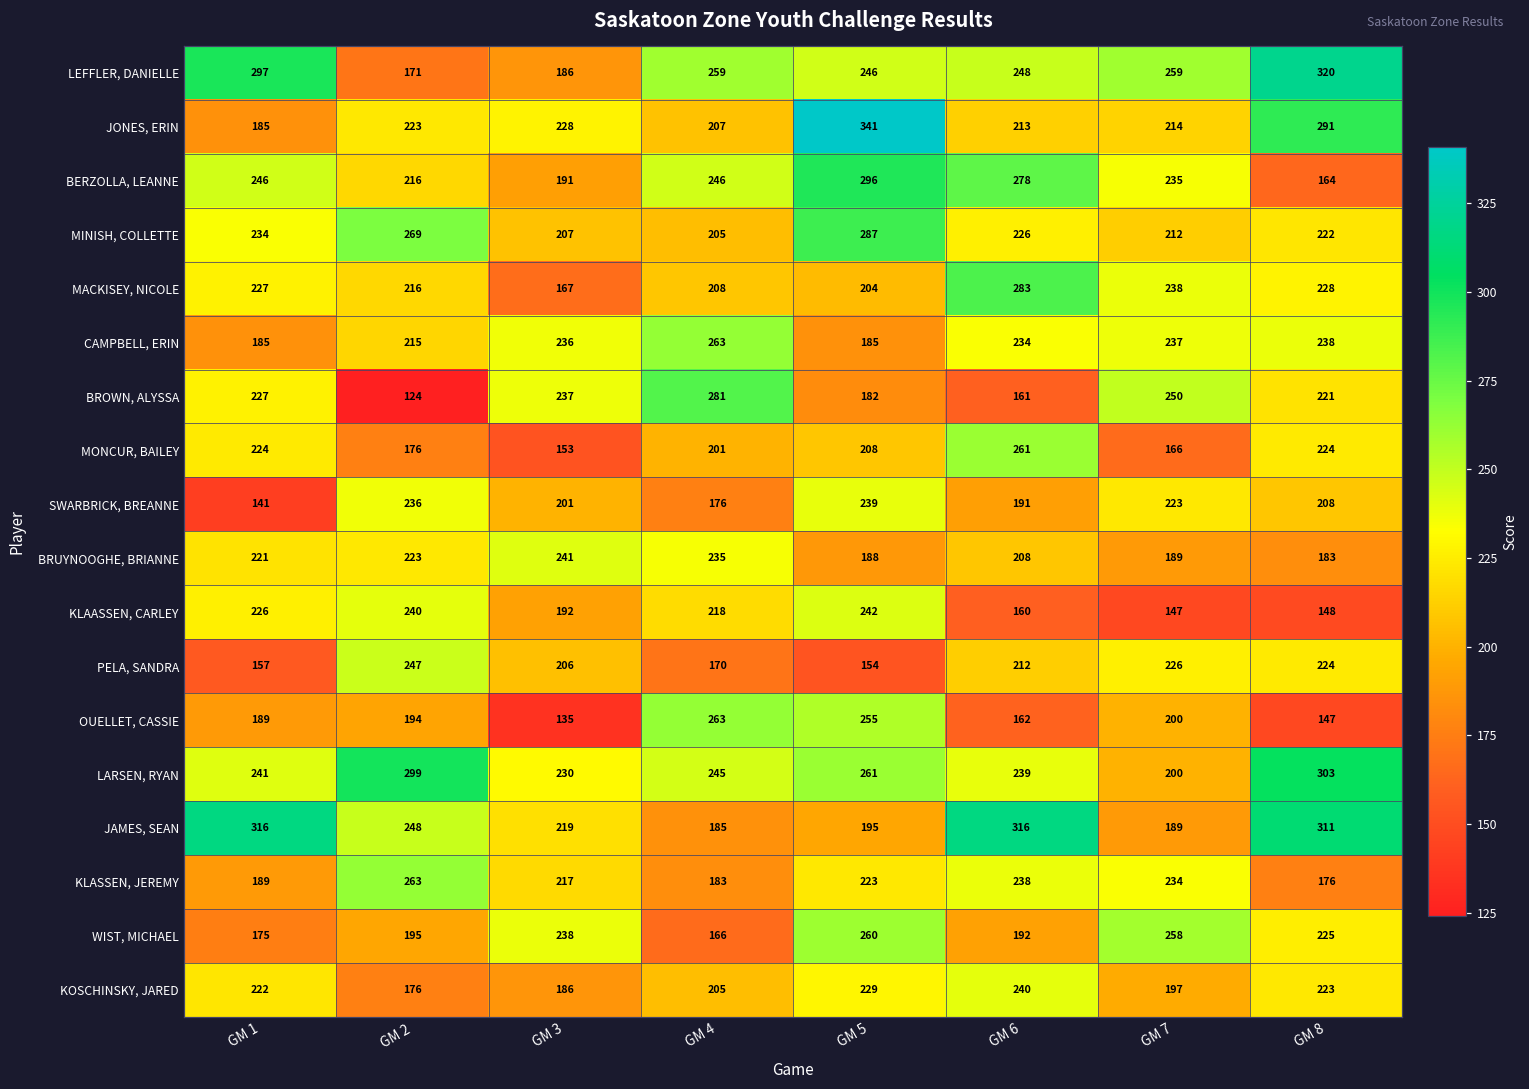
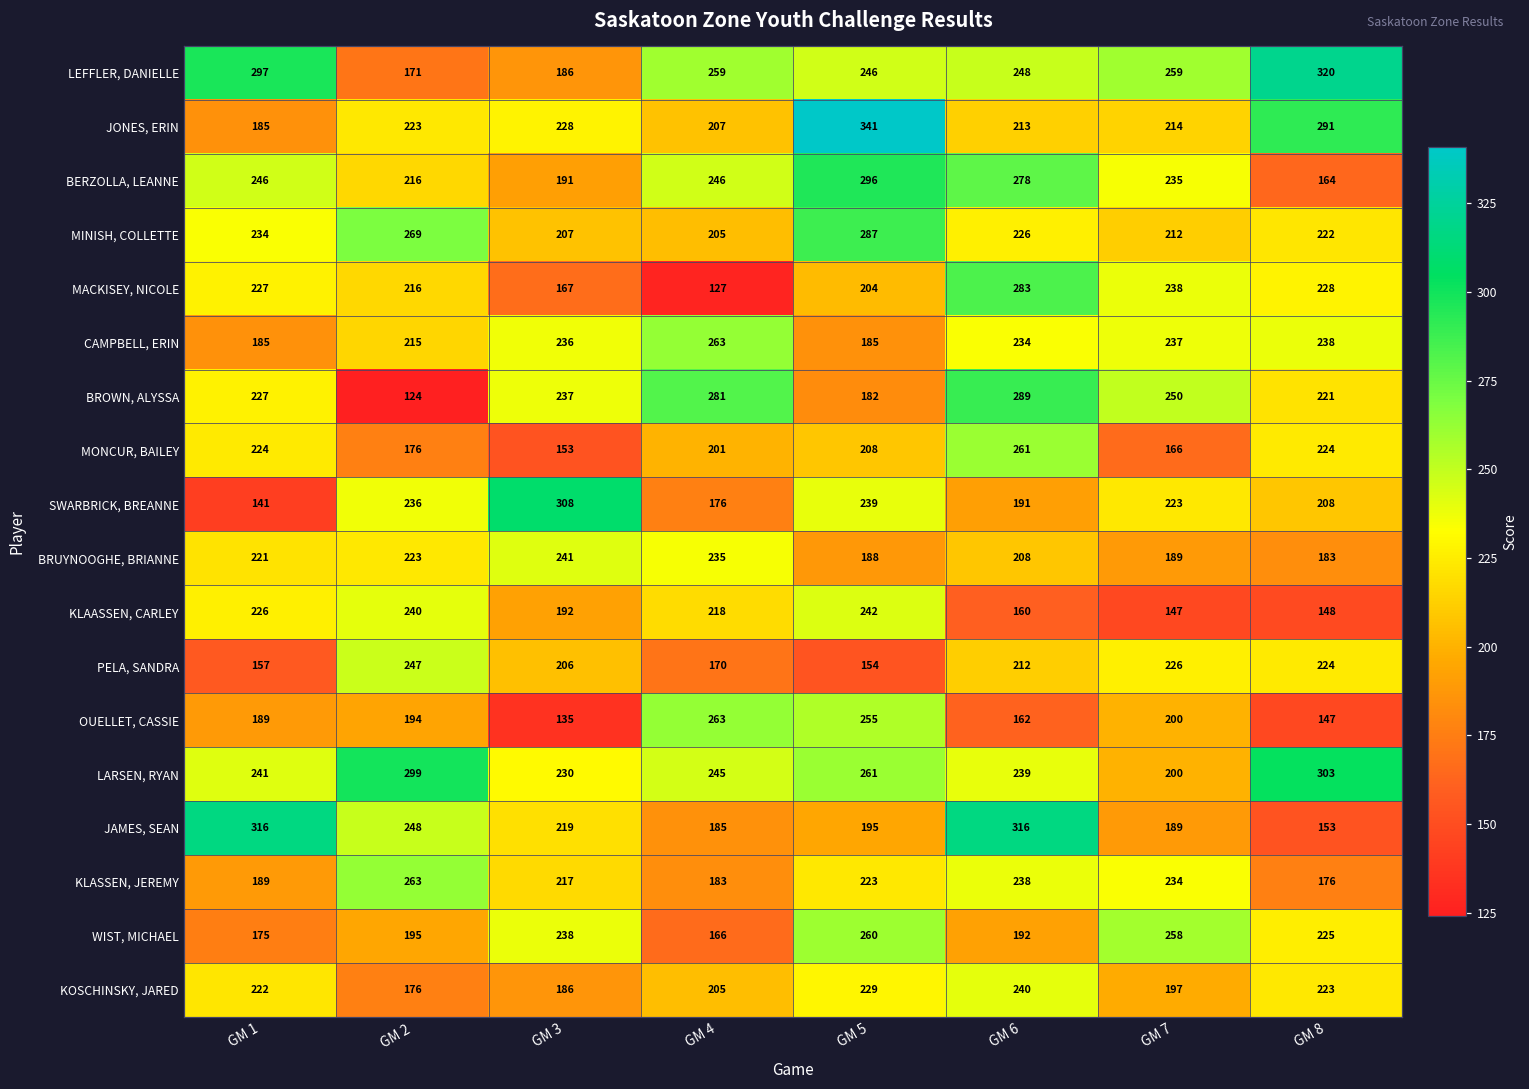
MACKISEY, NICOLE, GM 4: 208 -> 127
BROWN, ALYSSA, GM 6: 161 -> 289
SWARBRICK, BREANNE, GM 3: 201 -> 308
JAMES, SEAN, GM 8: 311 -> 153
